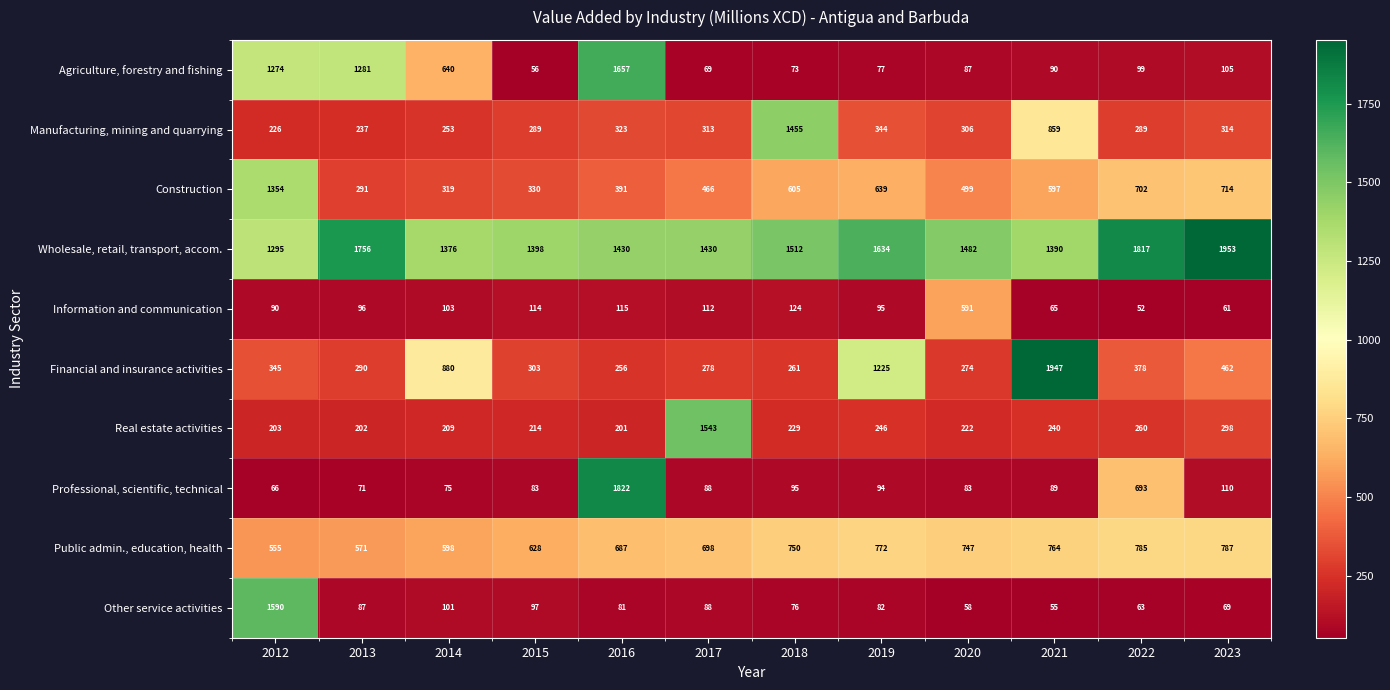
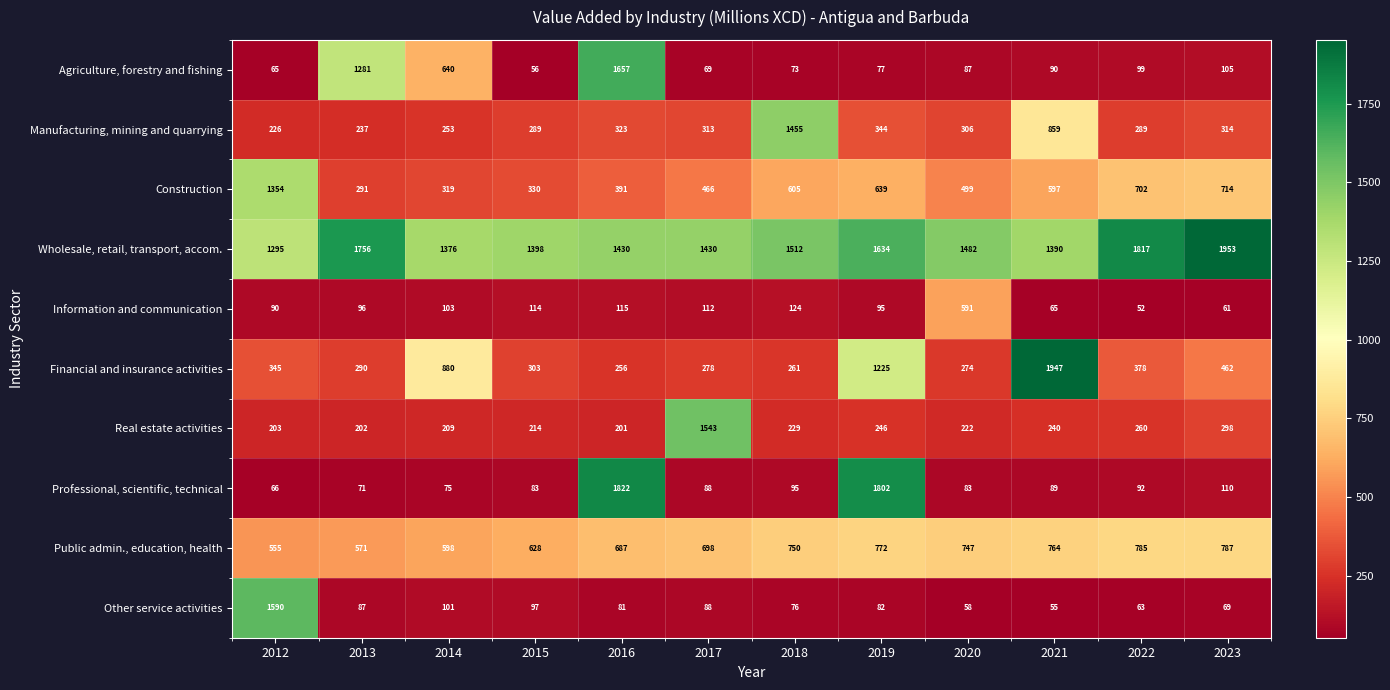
Agriculture, forestry and fishing, 2012: 1274 -> 65
Professional, scientific, technical, 2019: 94 -> 1802
Professional, scientific, technical, 2022: 693 -> 92
